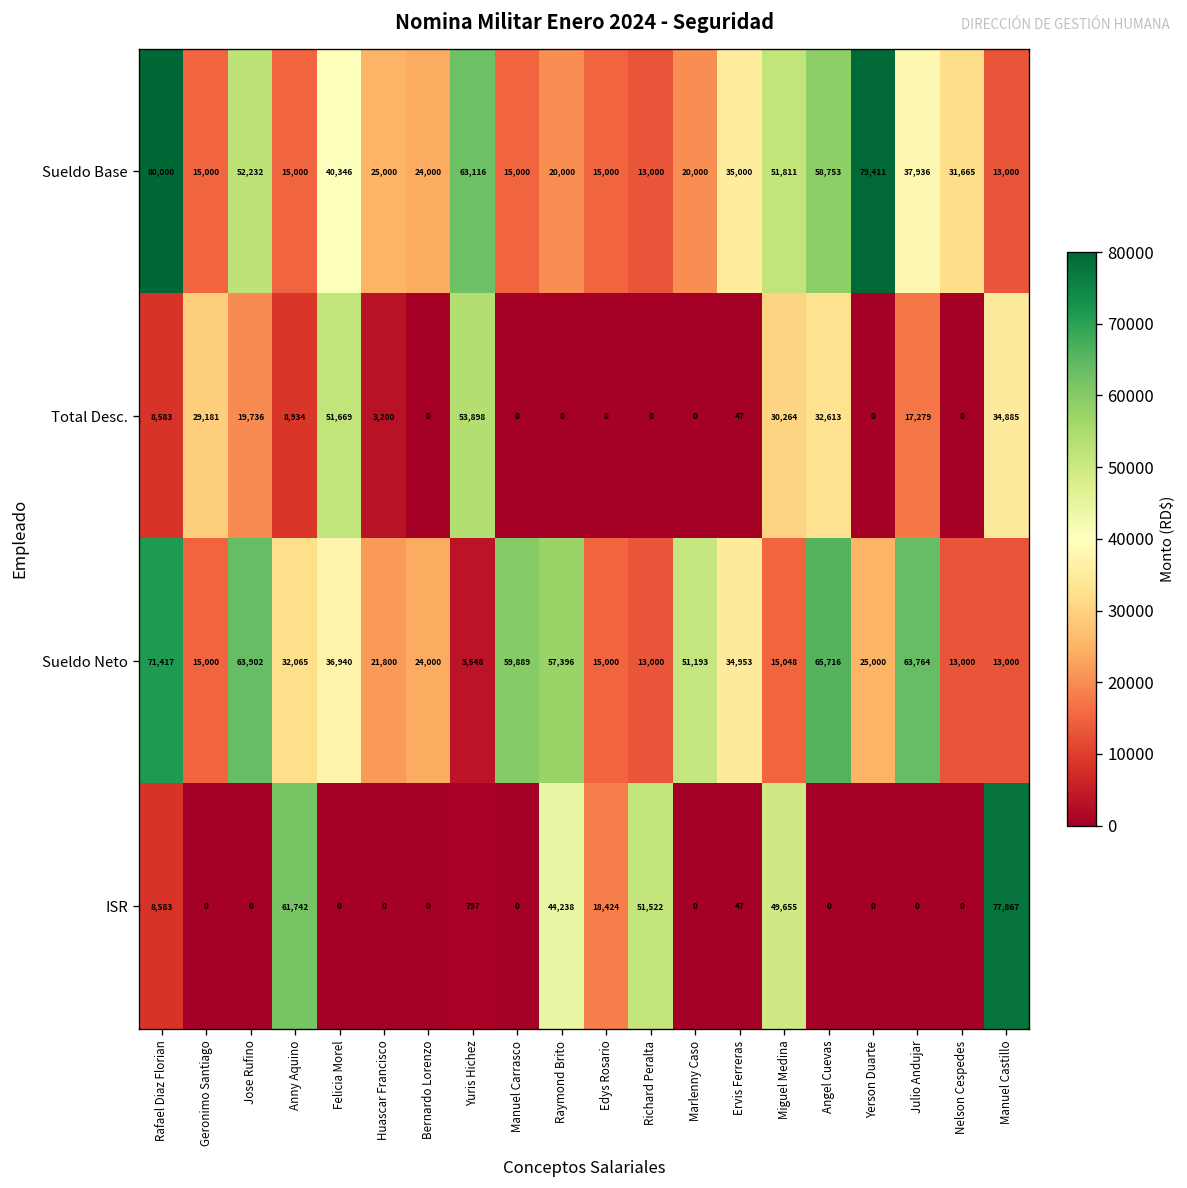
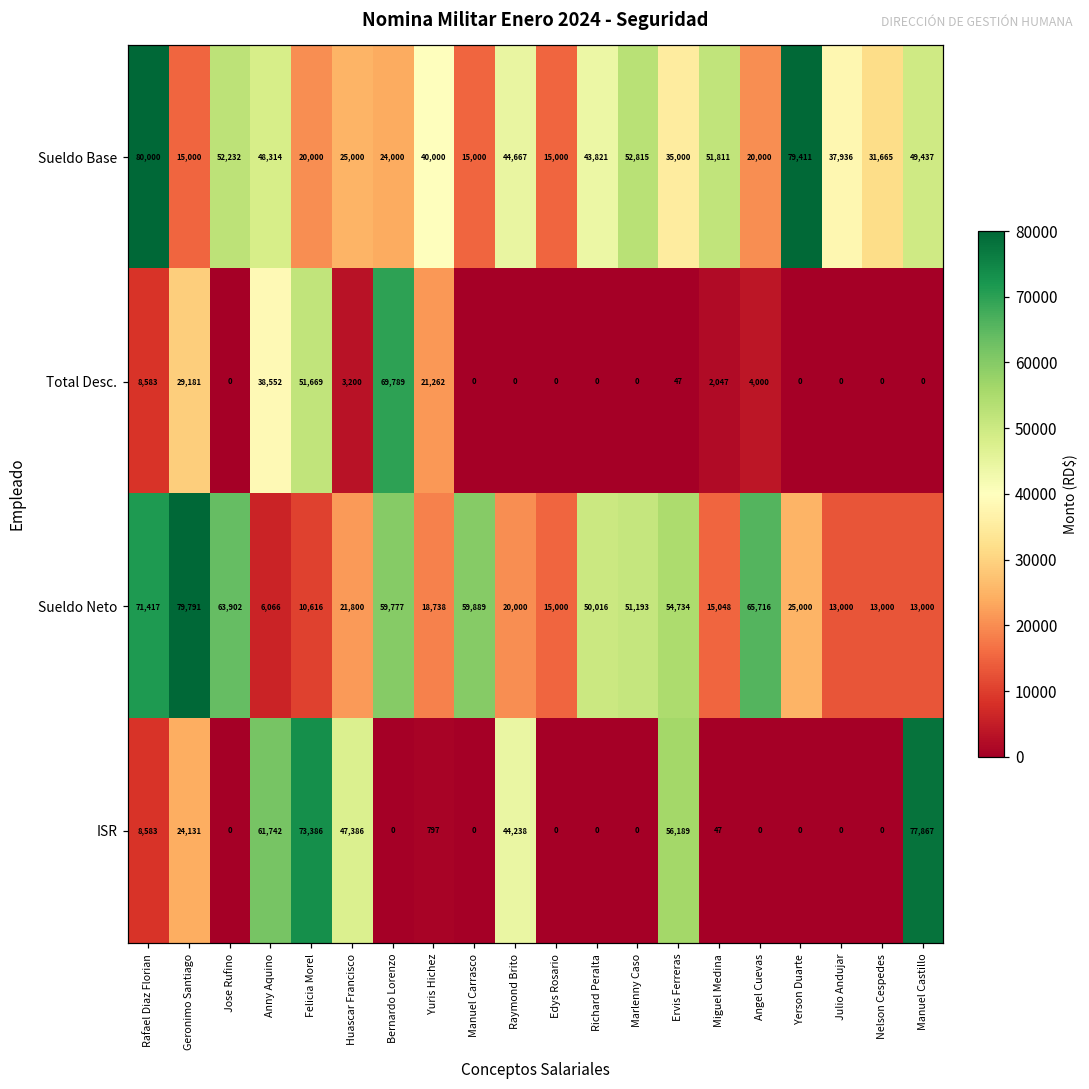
Sueldo Base, Anny Aquino: 15,000 -> 48,314
Sueldo Base, Felicia Morel: 40,346 -> 20,000
Sueldo Base, Yuris Hichez: 63,116 -> 40,000
Sueldo Base, Raymond Brito: 20,000 -> 44,667
Sueldo Base, Richard Peralta: 13,000 -> 43,821
Sueldo Base, Marlenny Caso: 20,000 -> 52,815
Sueldo Base, Angel Cuevas: 58,753 -> 20,000
Sueldo Base, Manuel Castillo: 13,000 -> 49,437
Total Desc., Jose Rufino: 19,736 -> 0
Total Desc., Anny Aquino: 8,934 -> 38,552
Total Desc., Bernardo Lorenzo: 0 -> 69,789
Total Desc., Yuris Hichez: 53,898 -> 21,262
Total Desc., Miguel Medina: 30,264 -> 2,047
Total Desc., Angel Cuevas: 32,613 -> 4,000
Total Desc., Julio Andujar: 17,279 -> 0
Total Desc., Manuel Castillo: 34,885 -> 0
Sueldo Neto, Geronimo Santiago: 15,000 -> 79,791
Sueldo Neto, Anny Aquino: 32,065 -> 6,066
Sueldo Neto, Felicia Morel: 36,940 -> 10,616
Sueldo Neto, Bernardo Lorenzo: 24,000 -> 59,777
Sueldo Neto, Yuris Hichez: 3,548 -> 18,738
Sueldo Neto, Raymond Brito: 57,396 -> 20,000
Sueldo Neto, Richard Peralta: 13,000 -> 50,016
Sueldo Neto, Ervis Ferreras: 34,953 -> 54,734
Sueldo Neto, Julio Andujar: 63,764 -> 13,000
ISR, Geronimo Santiago: 0 -> 24,131
ISR, Felicia Morel: 0 -> 73,386
ISR, Huascar Francisco: 0 -> 47,386
ISR, Edys Rosario: 18,424 -> 0
ISR, Richard Peralta: 51,522 -> 0
ISR, Ervis Ferreras: 47 -> 56,189
ISR, Miguel Medina: 49,655 -> 47
